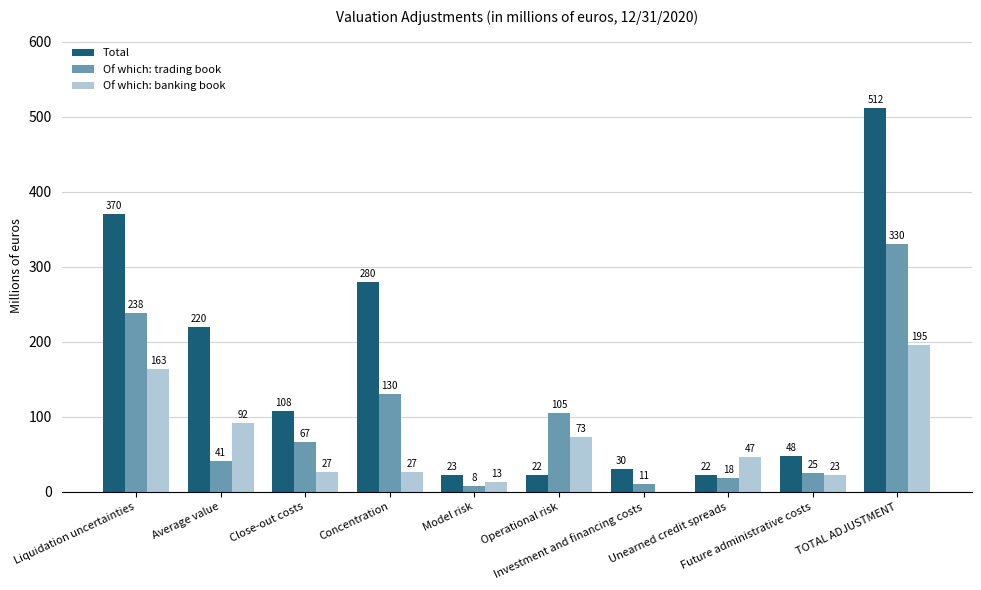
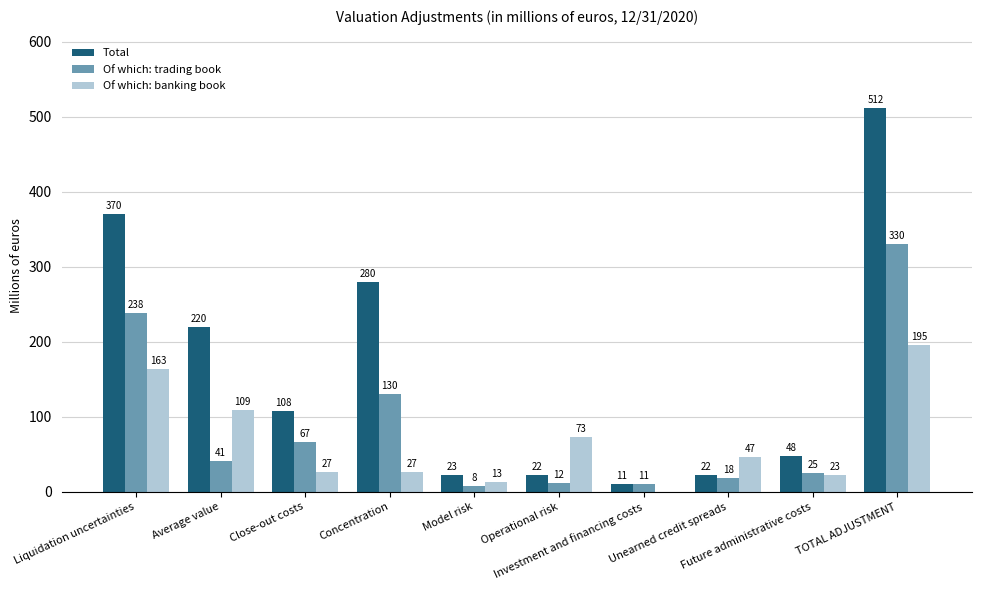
Of which: banking book, Average value: 92 -> 109
Of which: trading book, Operational risk: 105 -> 12
Total, Investment and financing costs: 30 -> 11
